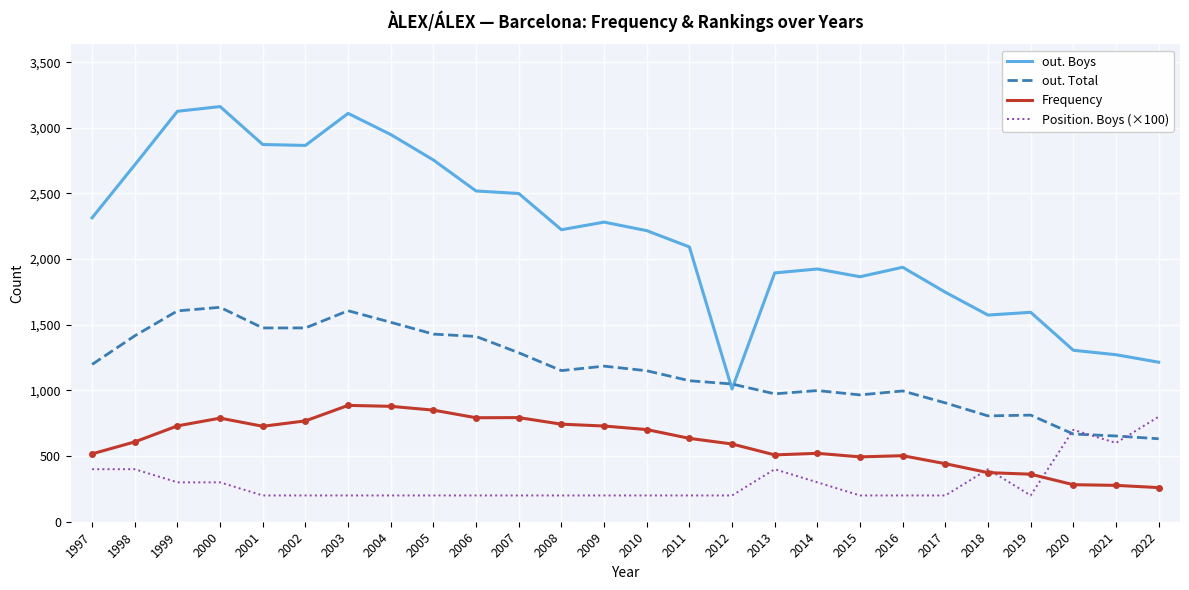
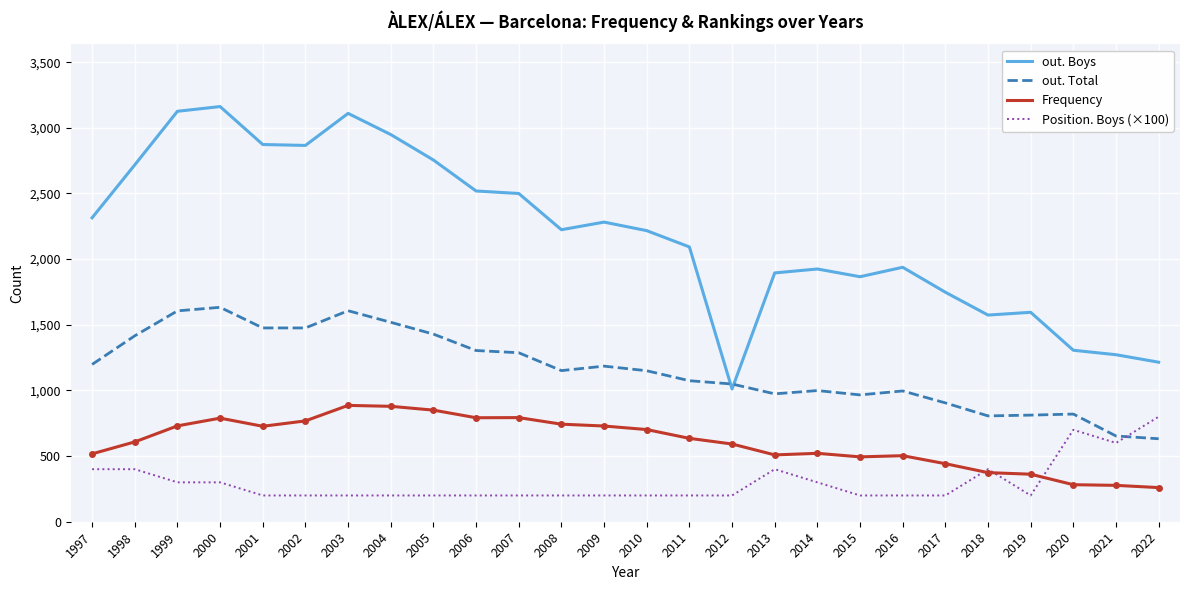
out. Total, 2006: 1,410 -> 1,300
out. Total, 2020: 670 -> 820
